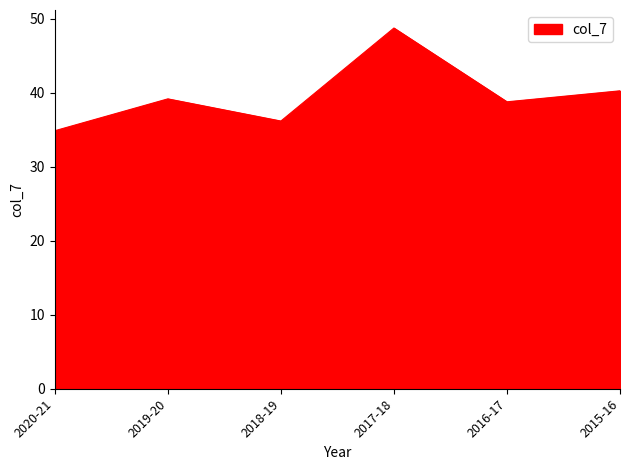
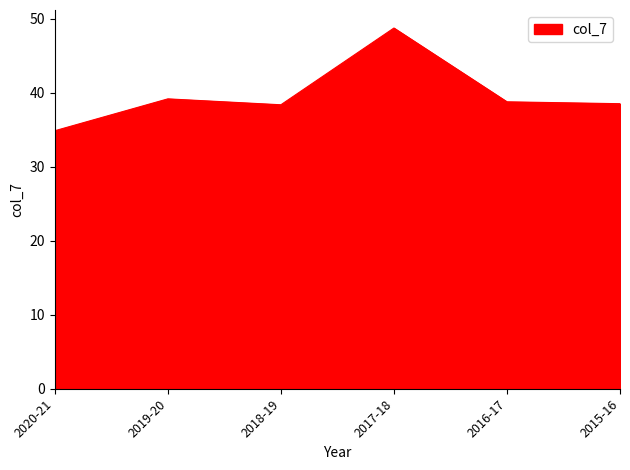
2018-19: 36 -> 38
2015-16: 40 -> 39
